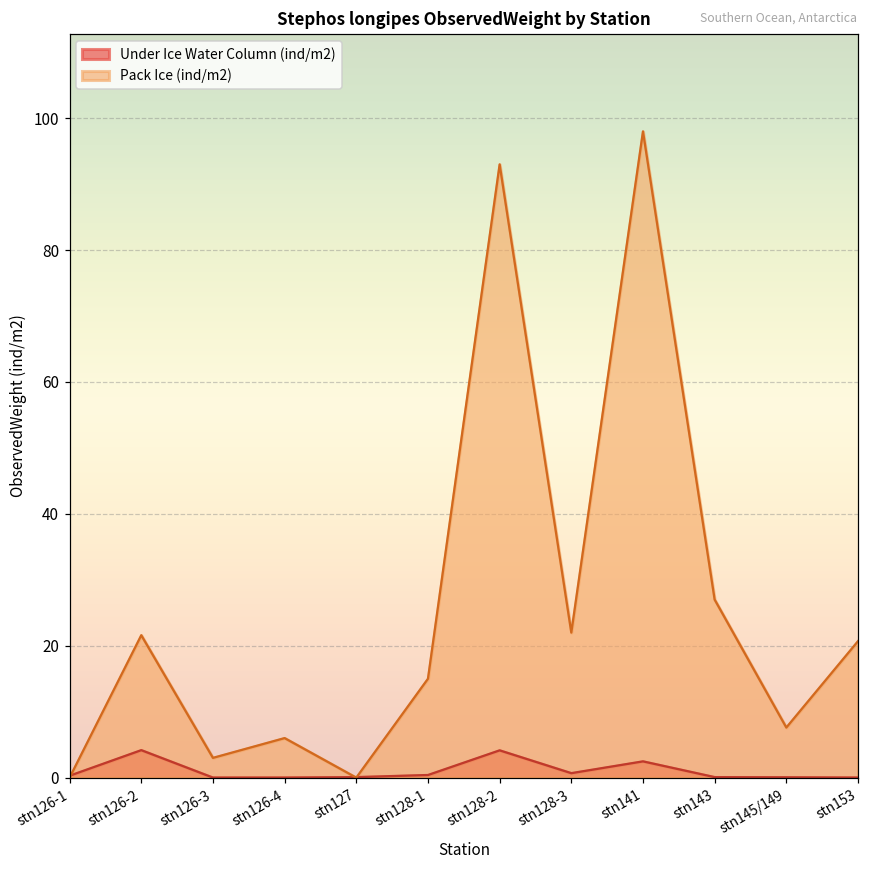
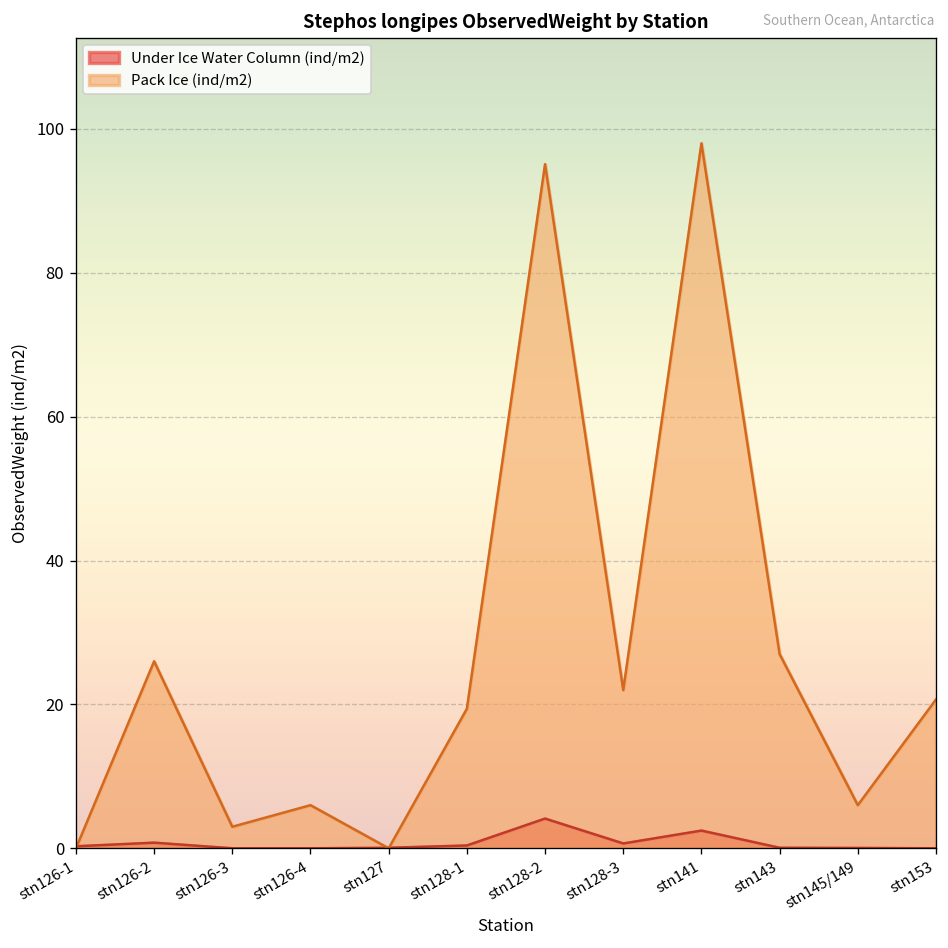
Under Ice Water Column (ind/m2), stn126-2: 4 -> 1
Pack Ice (ind/m2), stn126-2: 22 -> 26
Pack Ice (ind/m2), stn128-1: 15 -> 19
Pack Ice (ind/m2), stn128-2: 93 -> 95
Pack Ice (ind/m2), stn145/149: 8 -> 6
